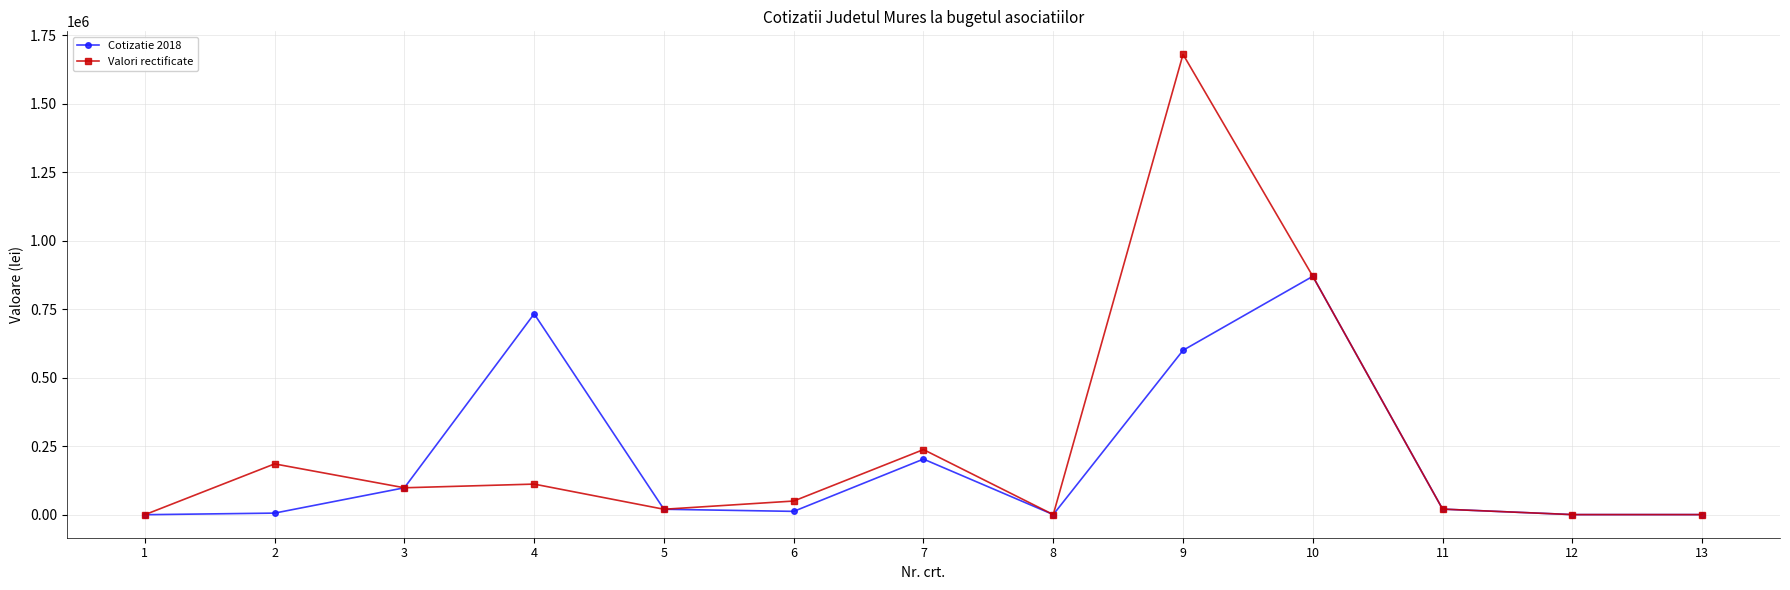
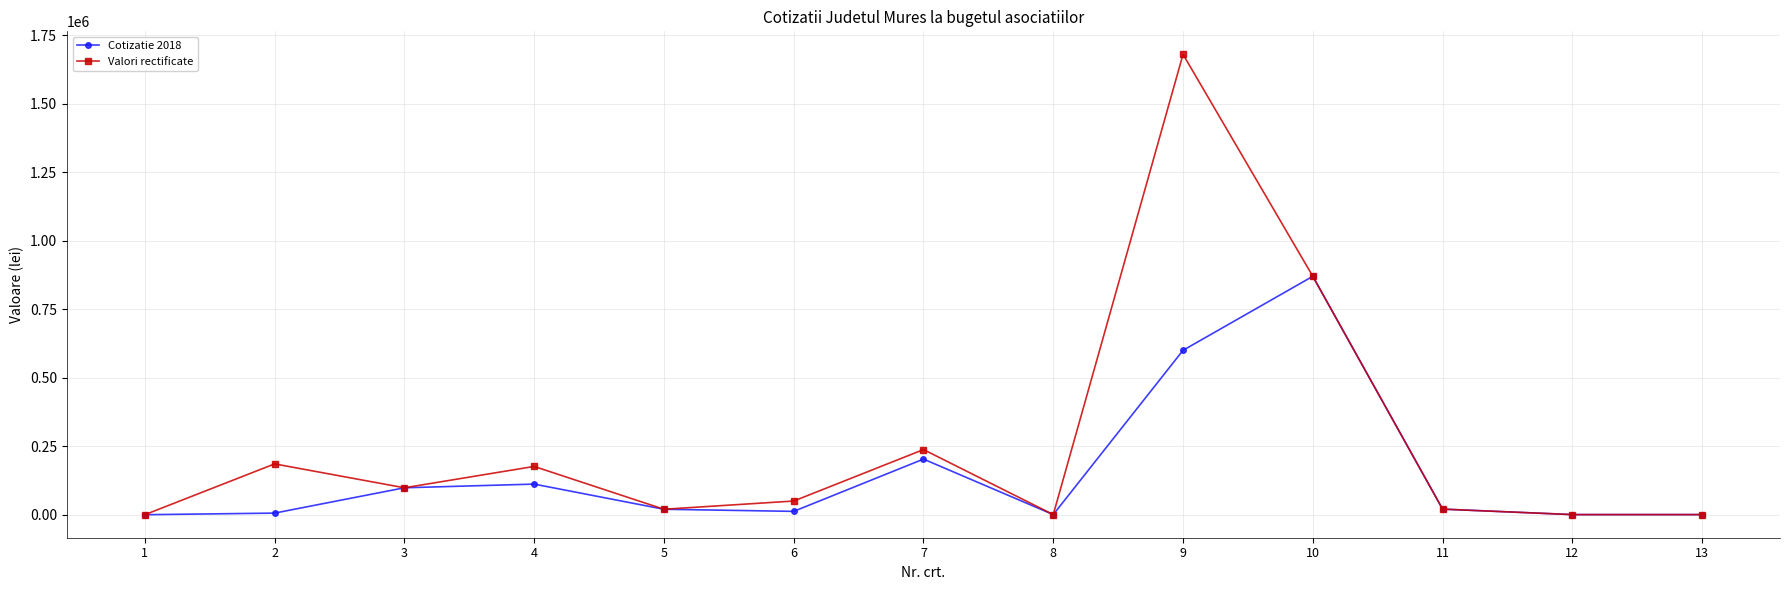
Cotizatie 2018, 4: 730000 -> 110000
Valori rectificate, 4: 110000 -> 180000
